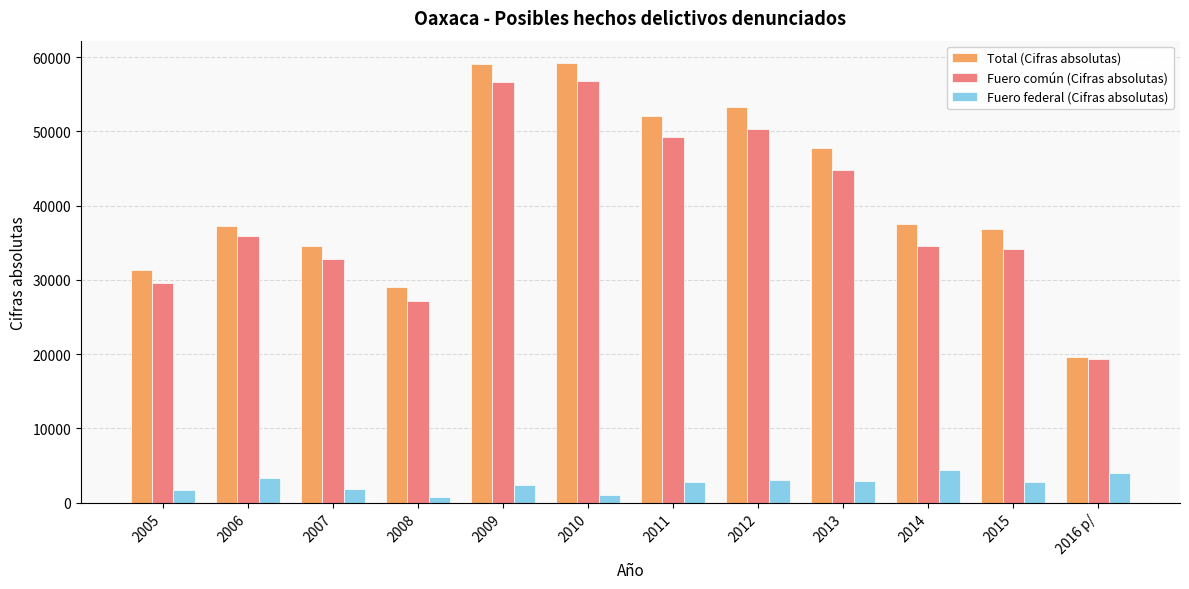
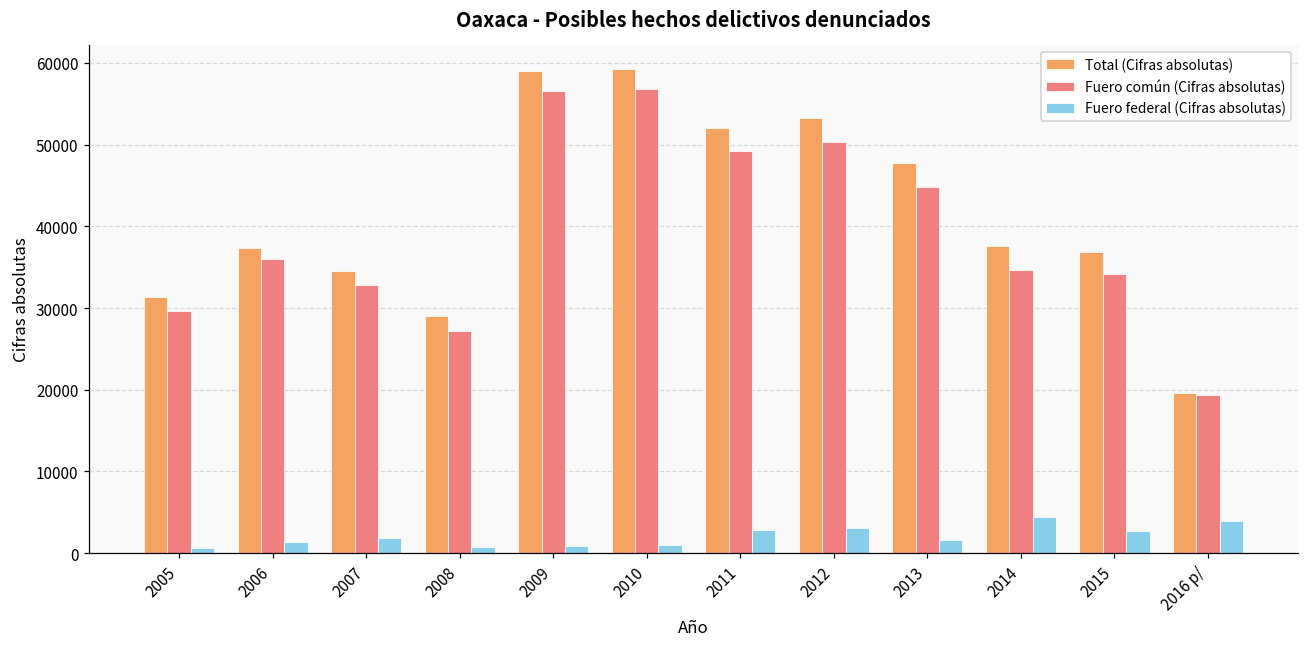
Fuero federal (Cifras absolutas), 2005: 2000 -> 1000
Fuero federal (Cifras absolutas), 2006: 3000 -> 1000
Fuero federal (Cifras absolutas), 2009: 2000 -> 1000
Fuero federal (Cifras absolutas), 2013: 3000 -> 2000
